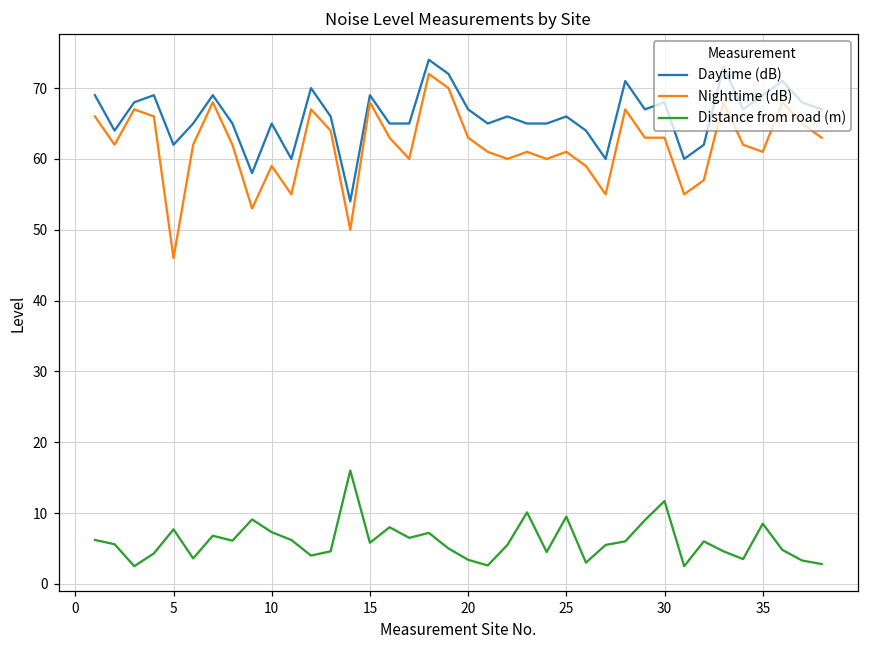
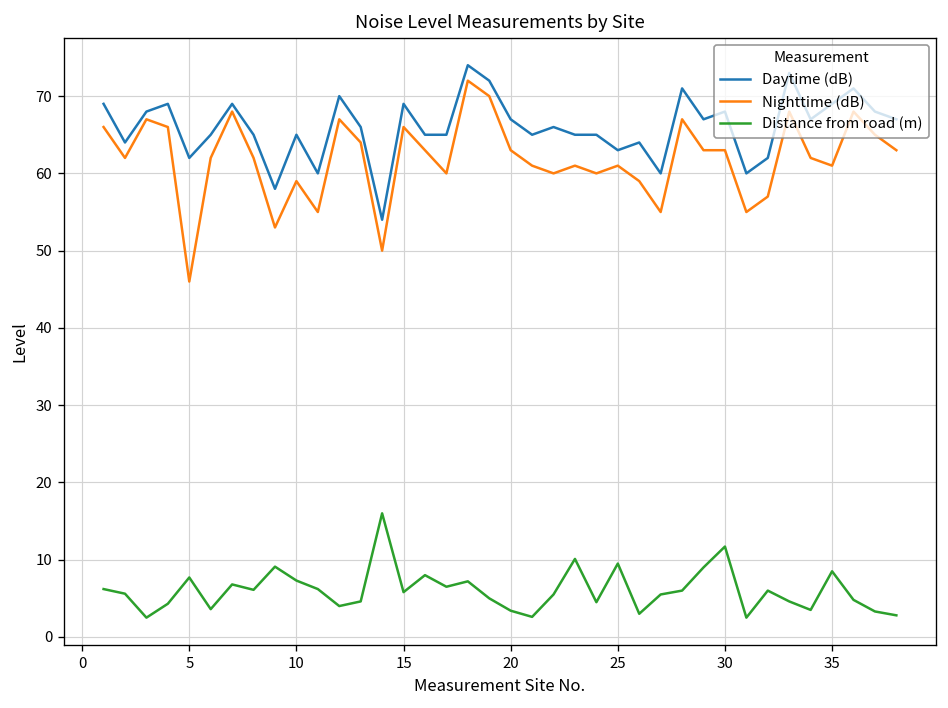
Nighttime (dB), 15: 68 -> 66
Daytime (dB), 25: 66 -> 63
